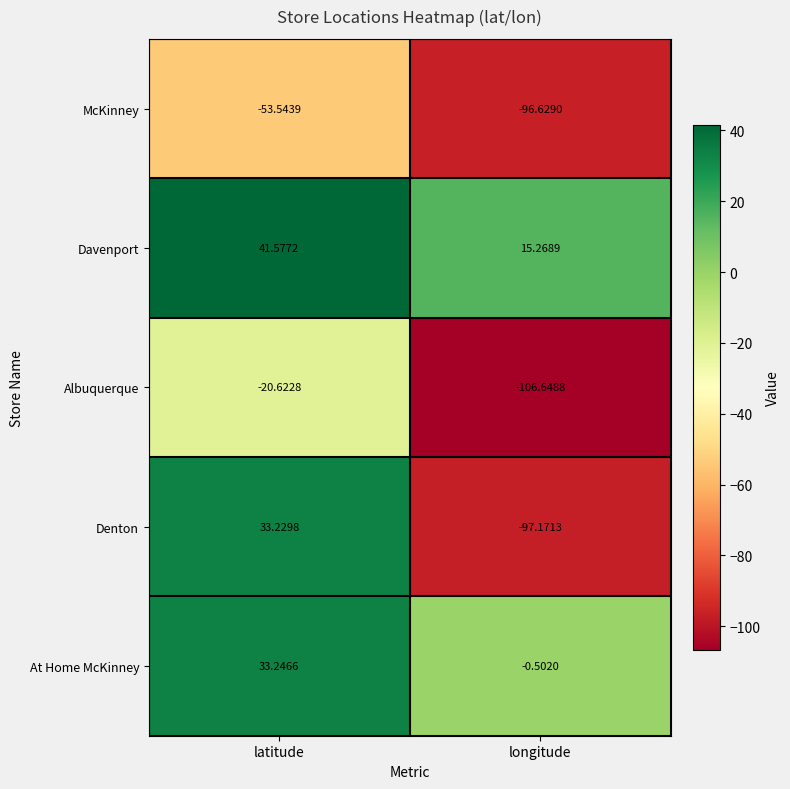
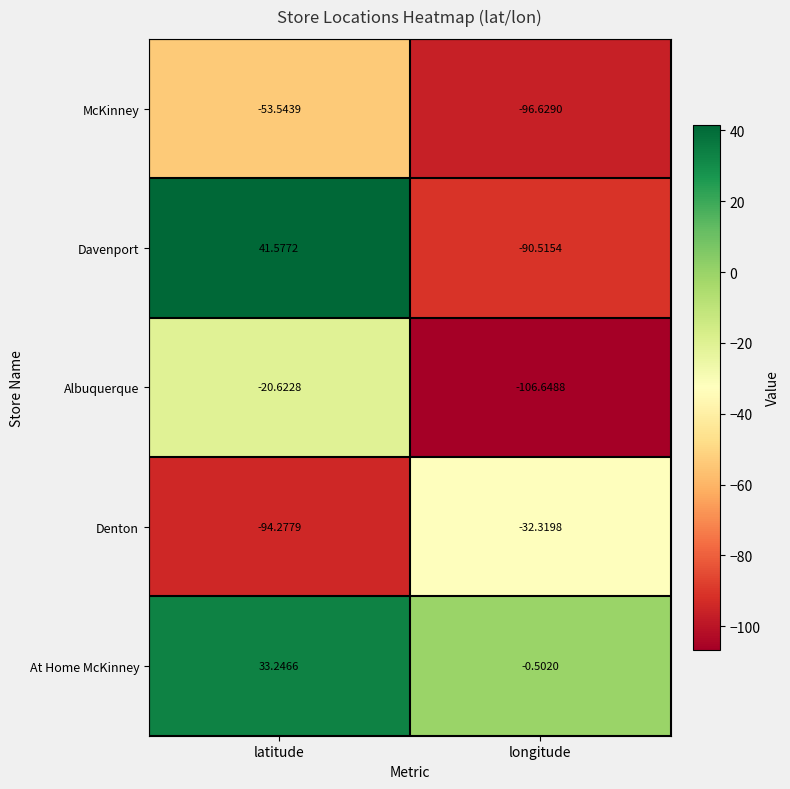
Davenport, longitude: 15.2689 -> -90.5154
Denton, latitude: 33.2298 -> -94.2779
Denton, longitude: -97.1713 -> -32.3198
